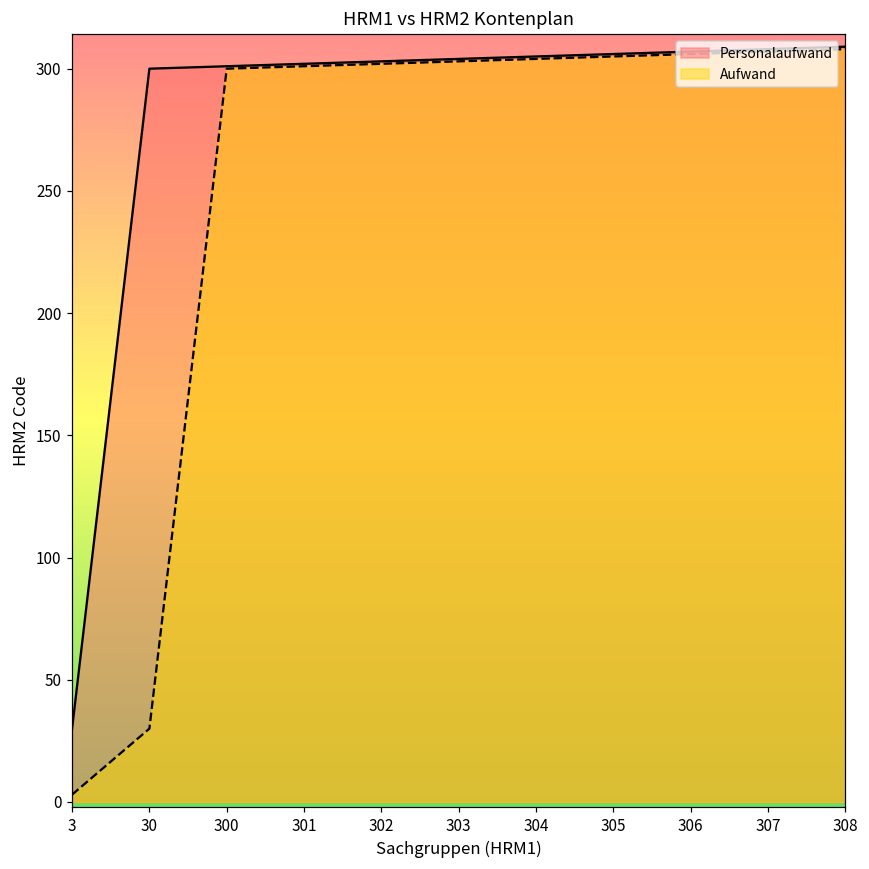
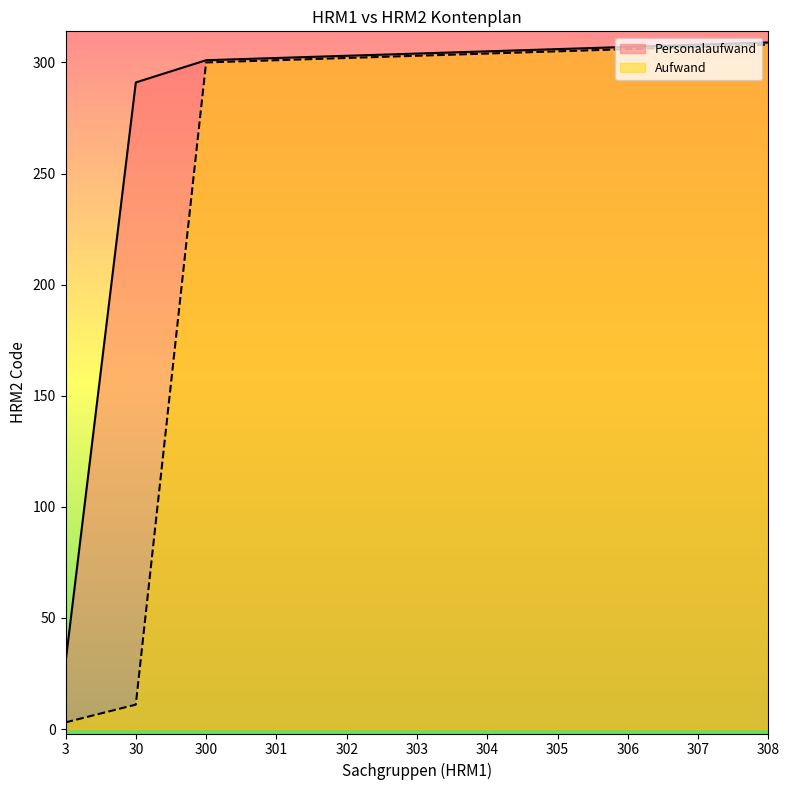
Personalaufwand, 30: 300 -> 291
Aufwand, 30: 30 -> 11
